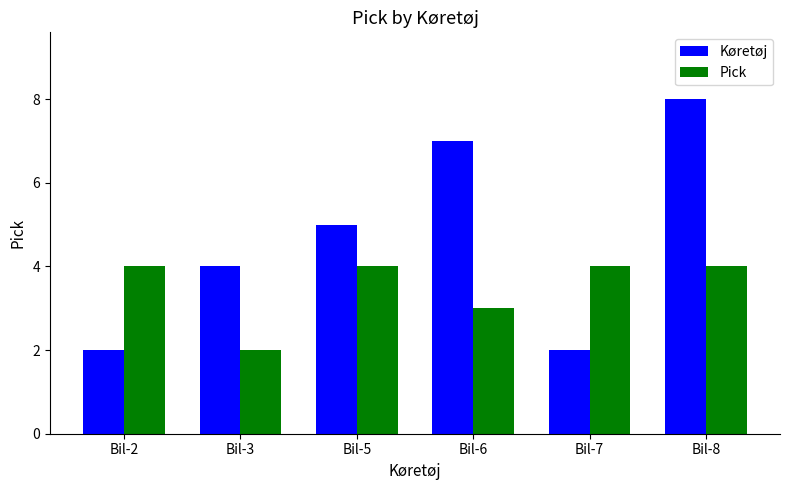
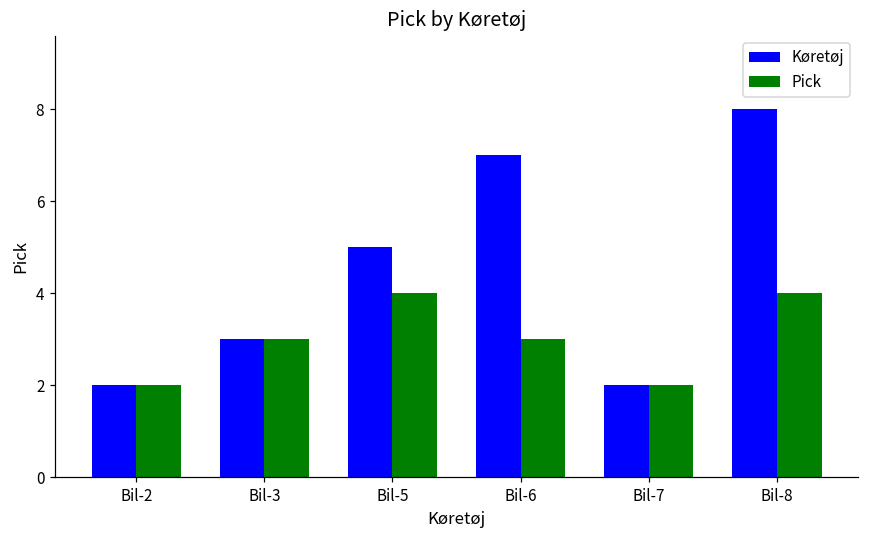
Pick, Bil-2: 4 -> 2
Køretøj, Bil-3: 4 -> 3
Pick, Bil-3: 2 -> 3
Pick, Bil-7: 4 -> 2
